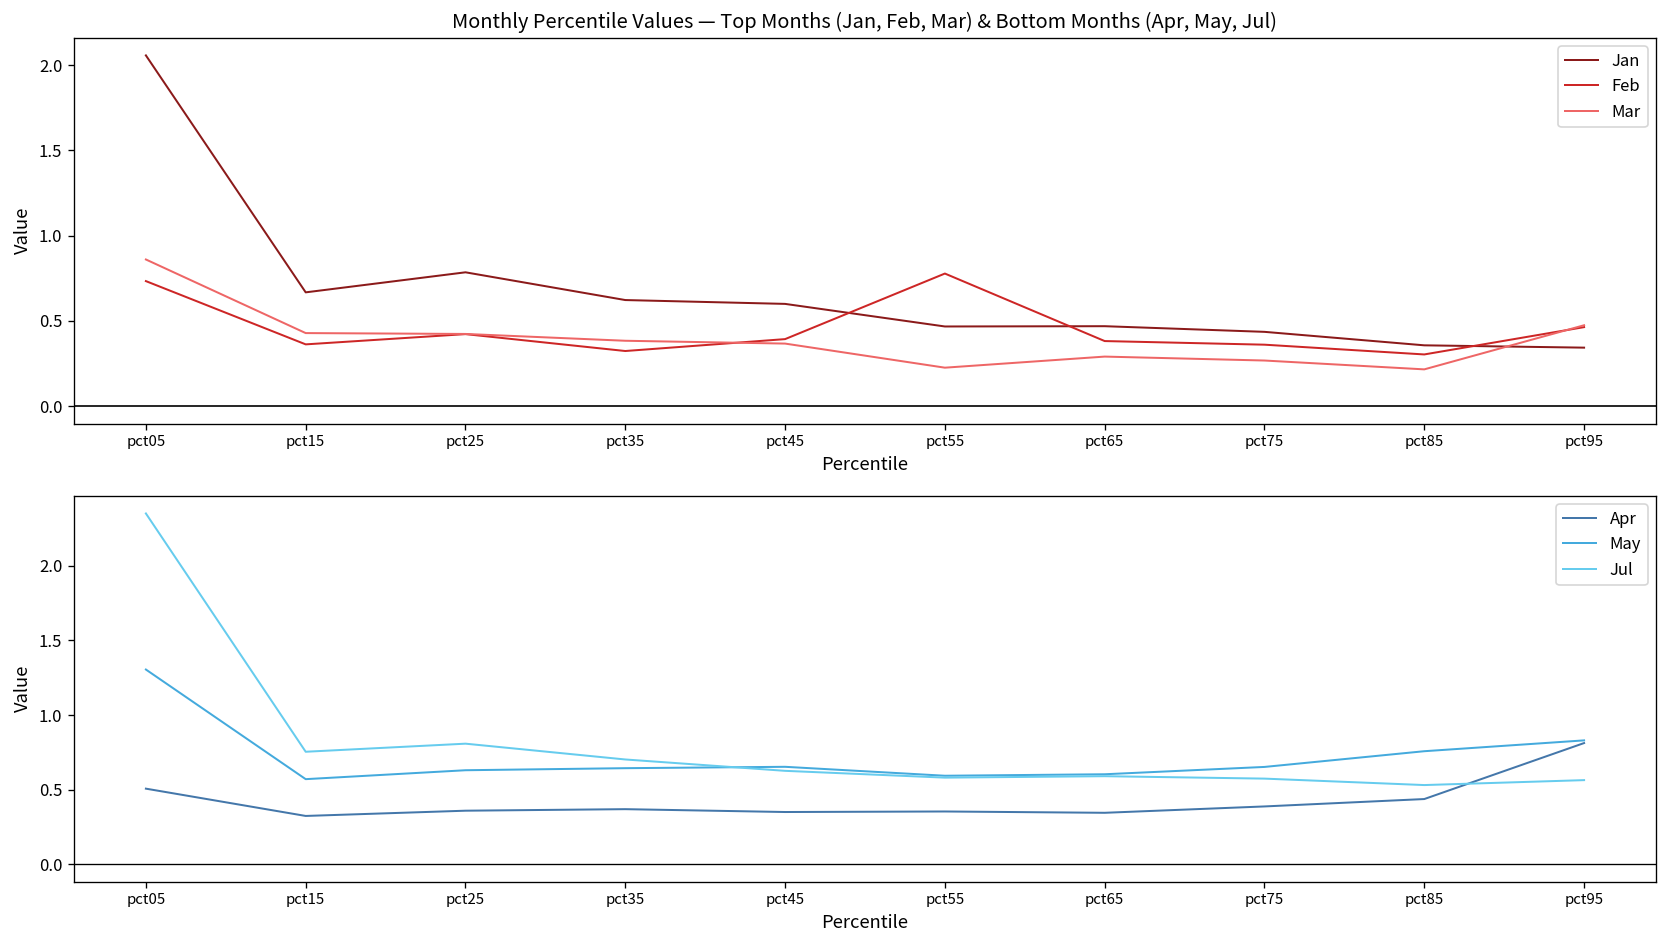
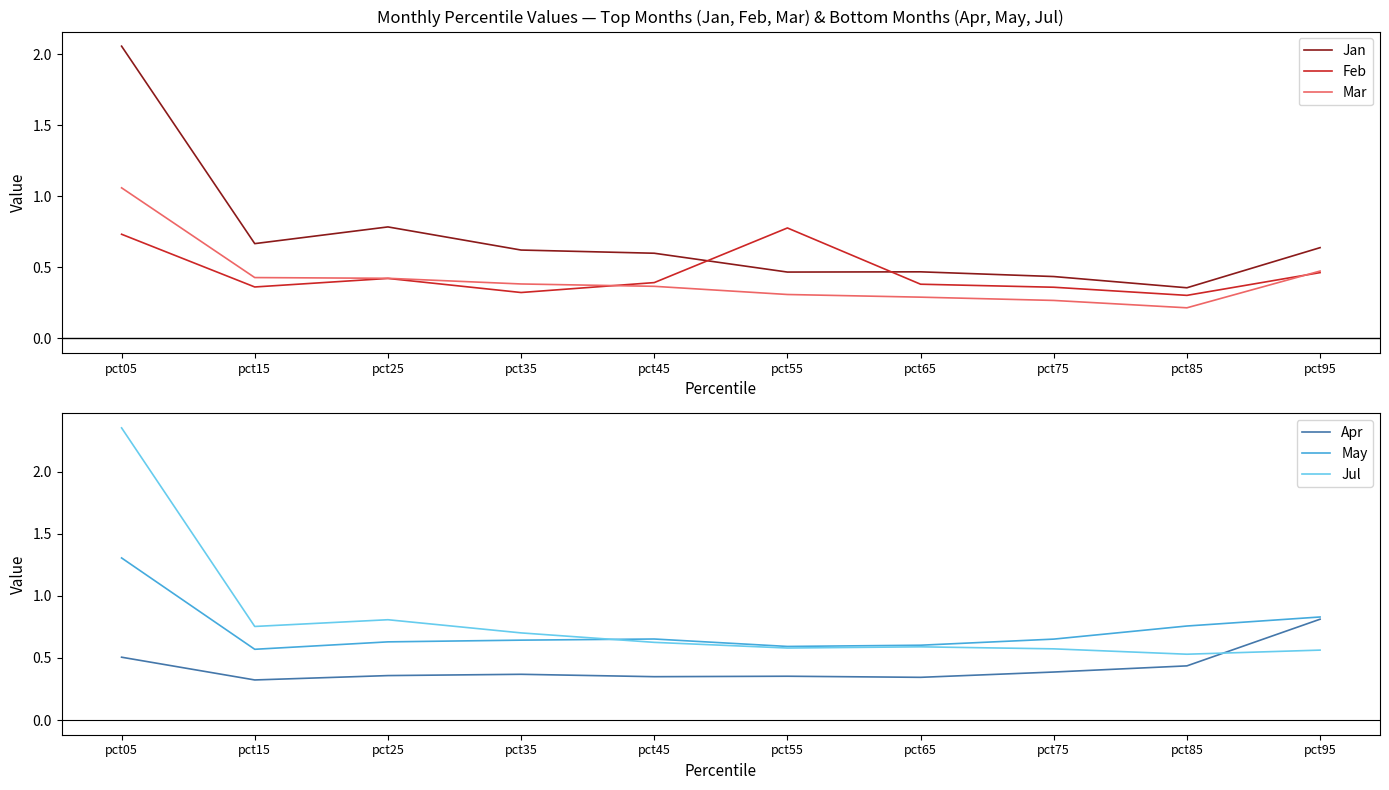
Monthly Percentile Values — Top Months (Jan, Feb, Mar) & Bottom Months (Apr, May, Jul), Mar, pct05: 0.86 -> 1.06
Monthly Percentile Values — Top Months (Jan, Feb, Mar) & Bottom Months (Apr, May, Jul), Mar, pct55: 0.23 -> 0.31
Monthly Percentile Values — Top Months (Jan, Feb, Mar) & Bottom Months (Apr, May, Jul), Jan, pct95: 0.34 -> 0.64
